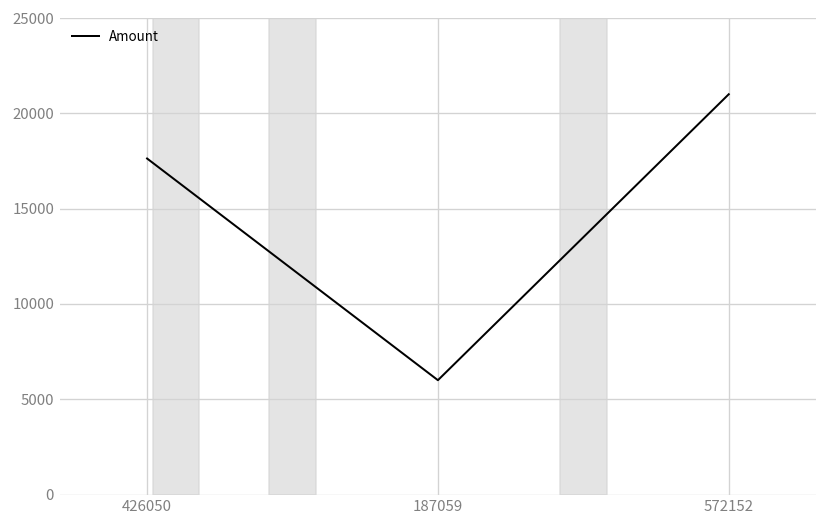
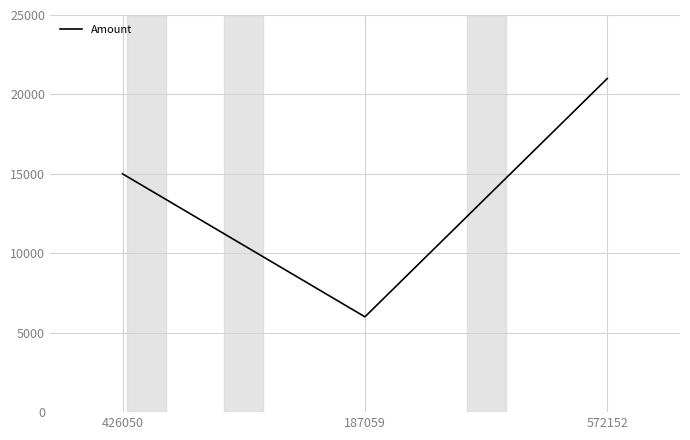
426050: 17600 -> 15000
